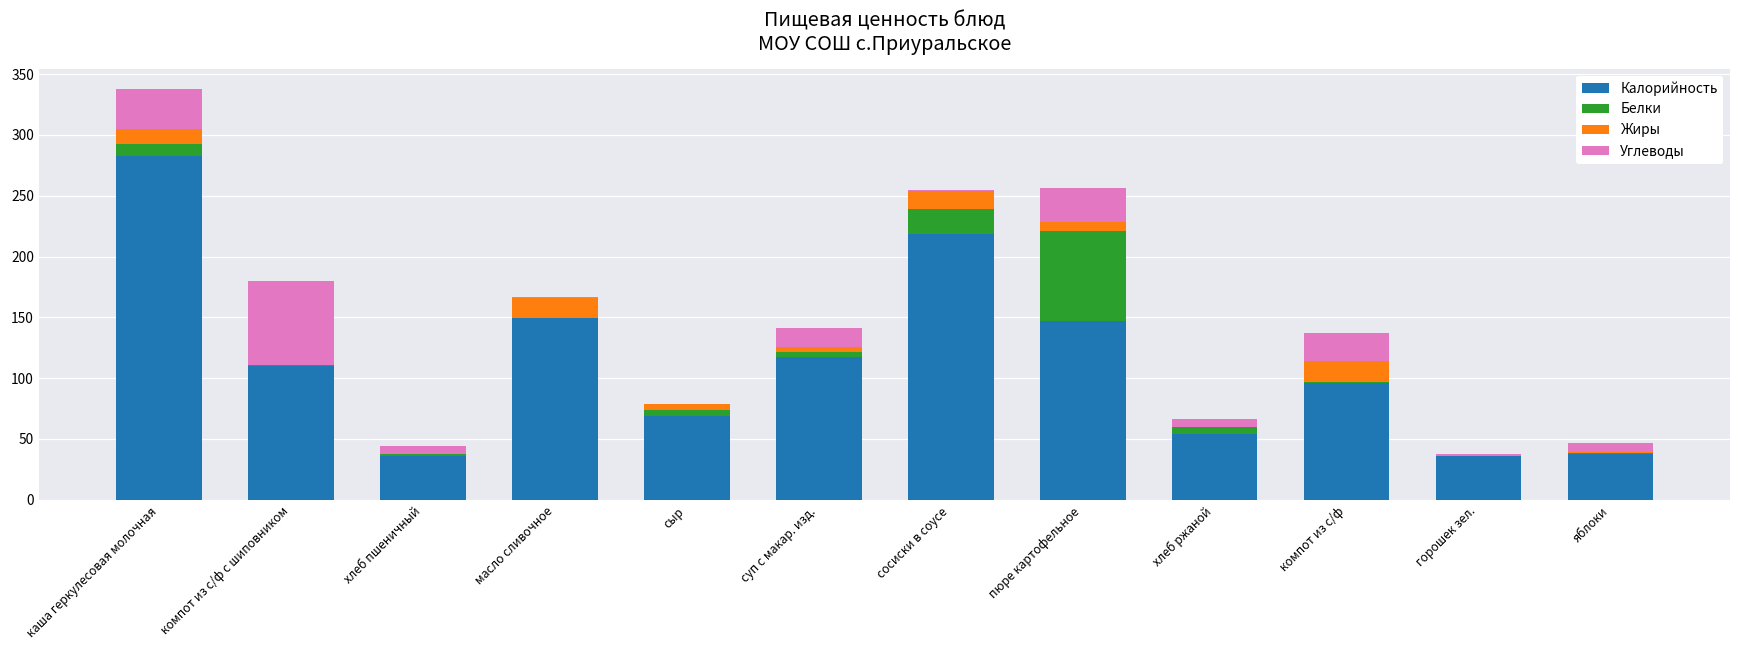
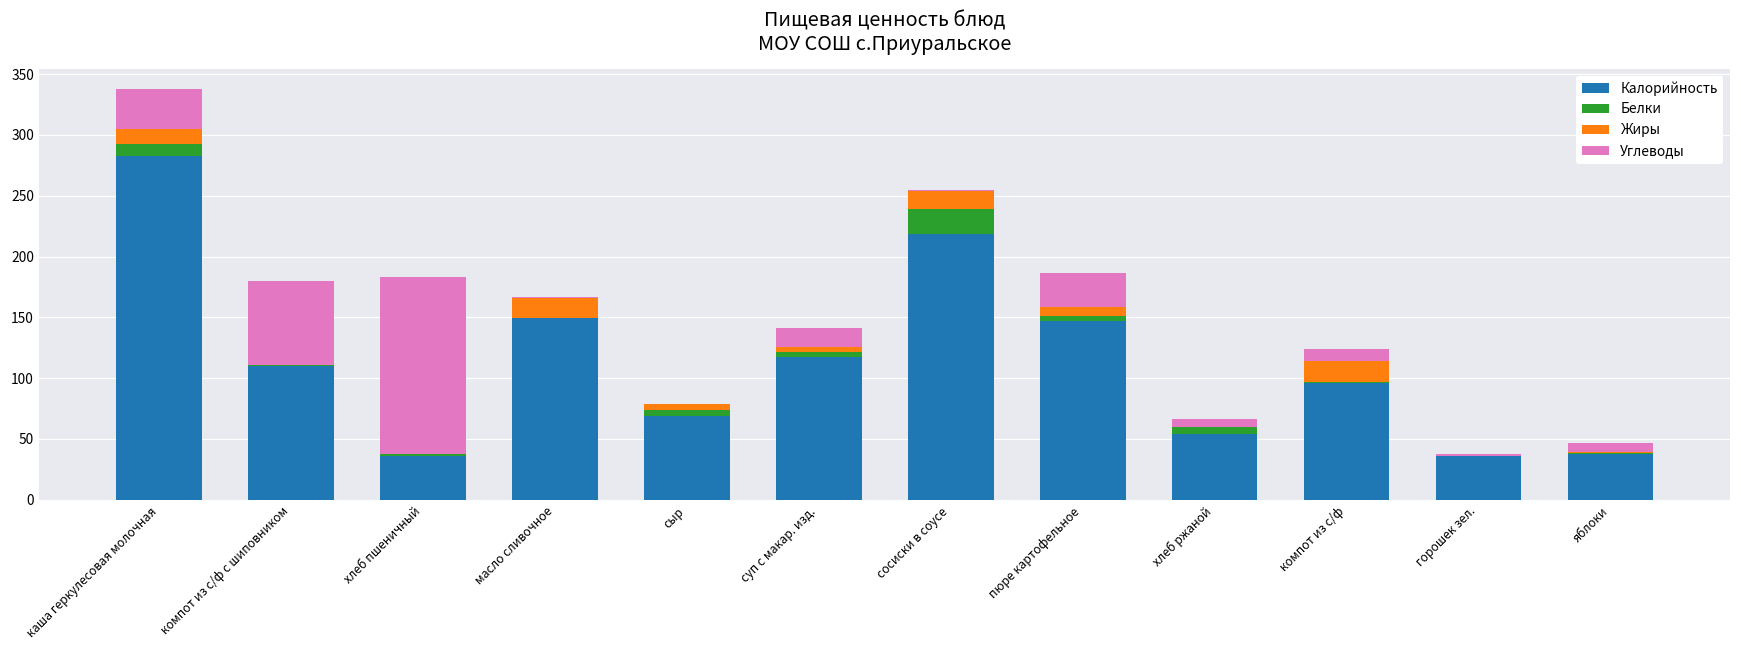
Углеводы, хлеб пшеничный: 7 -> 145
Белки, пюре картофельное: 74 -> 4
Углеводы, компот из с/ф: 23 -> 11
